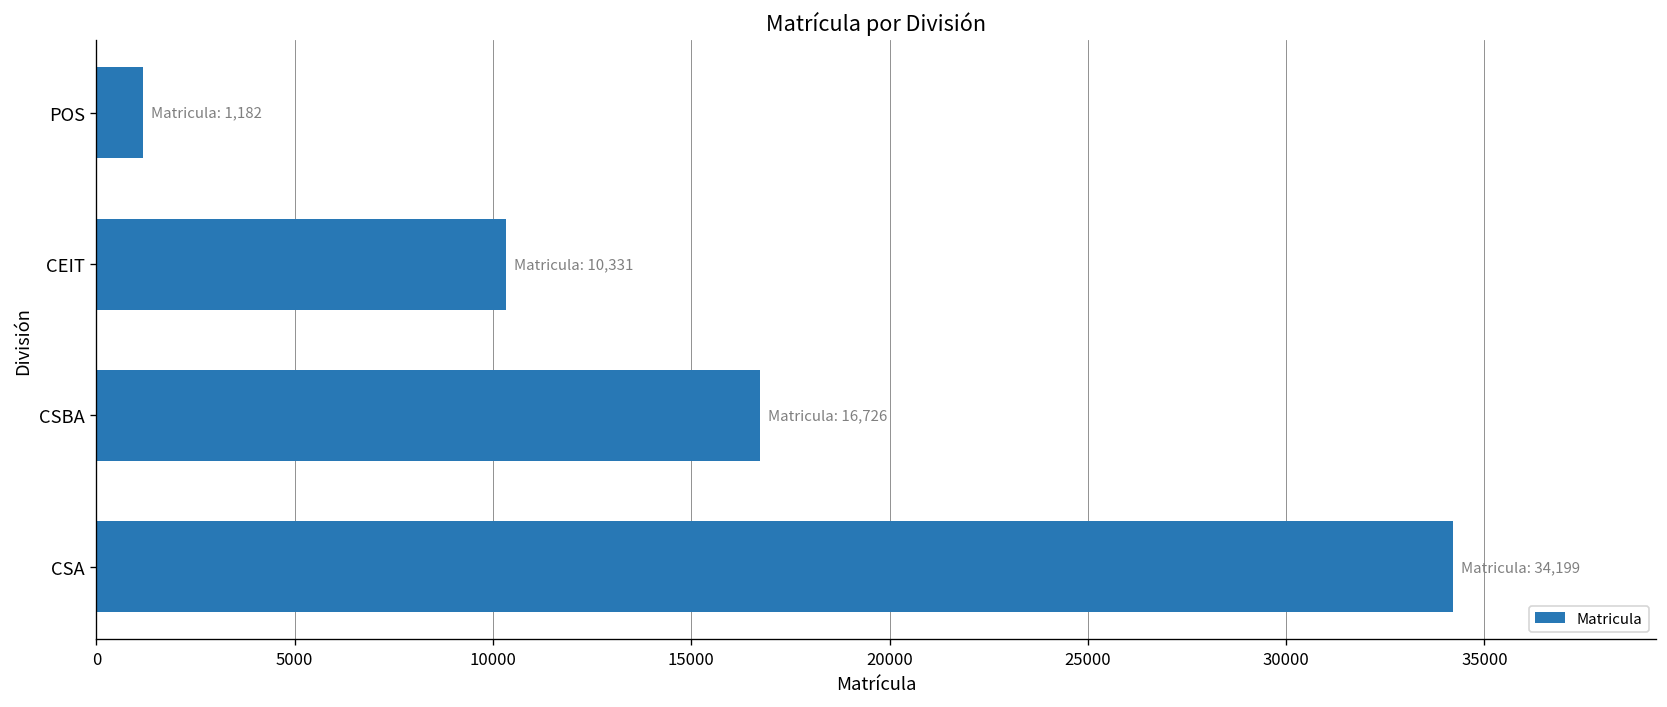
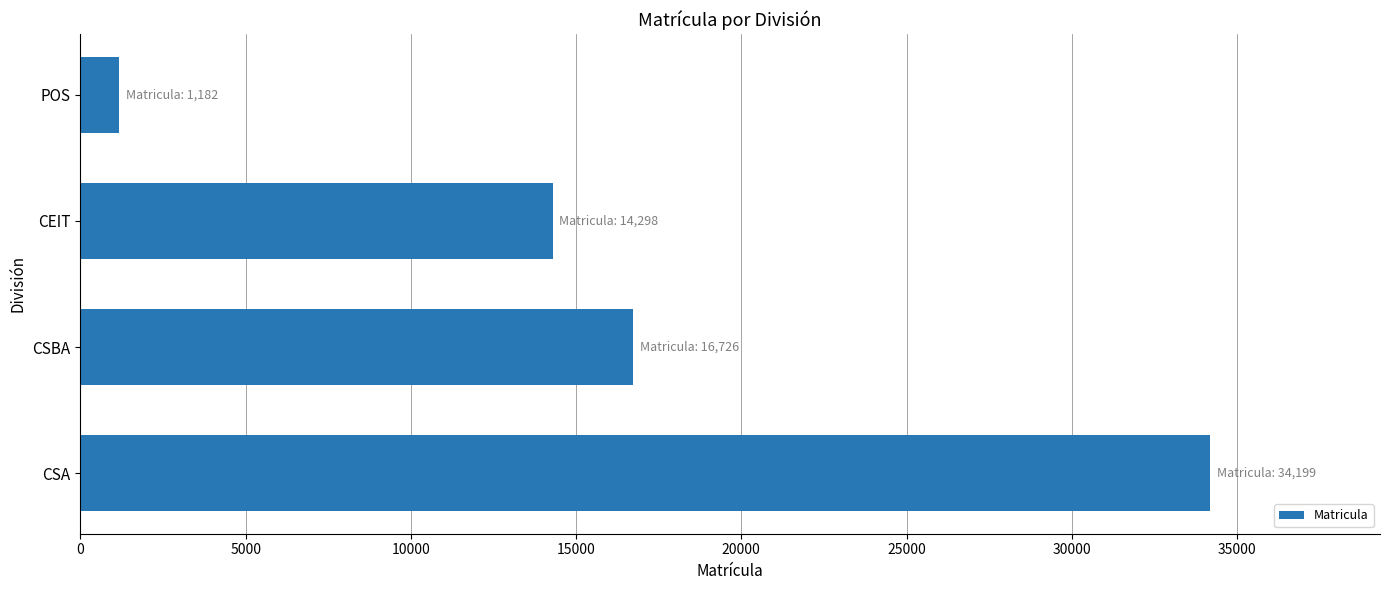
CEIT: 10,331 -> 14,298
